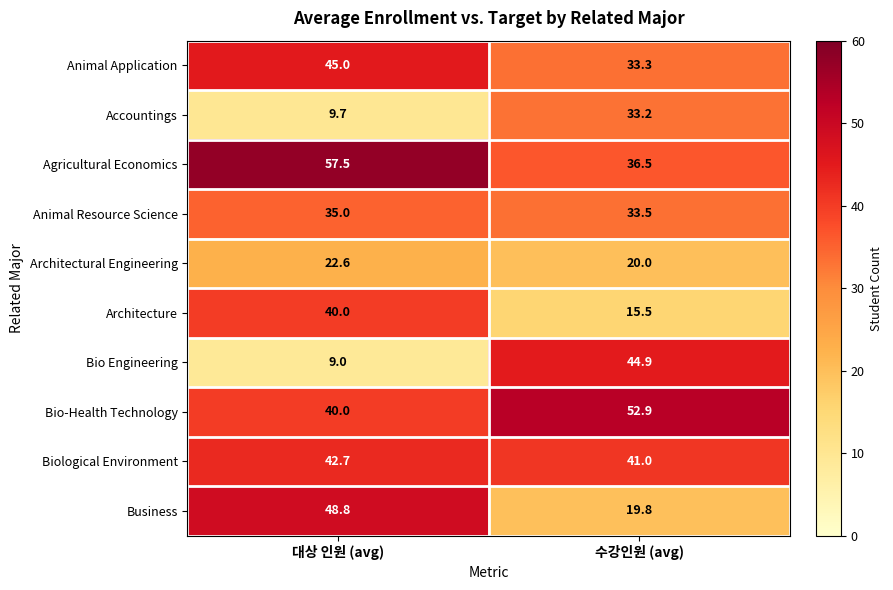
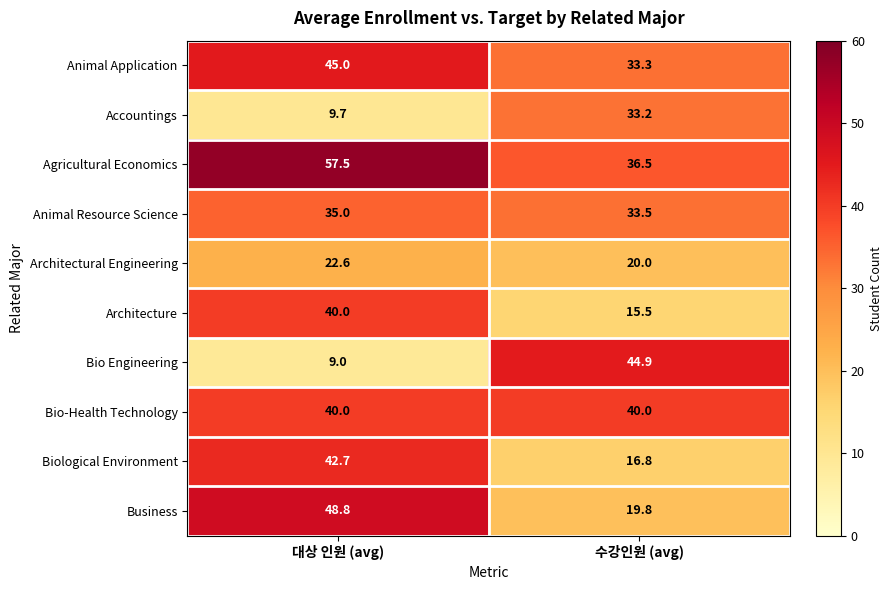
Bio-Health Technology, 수강인원 (avg): 52.9 -> 40.0
Biological Environment, 수강인원 (avg): 41.0 -> 16.8
